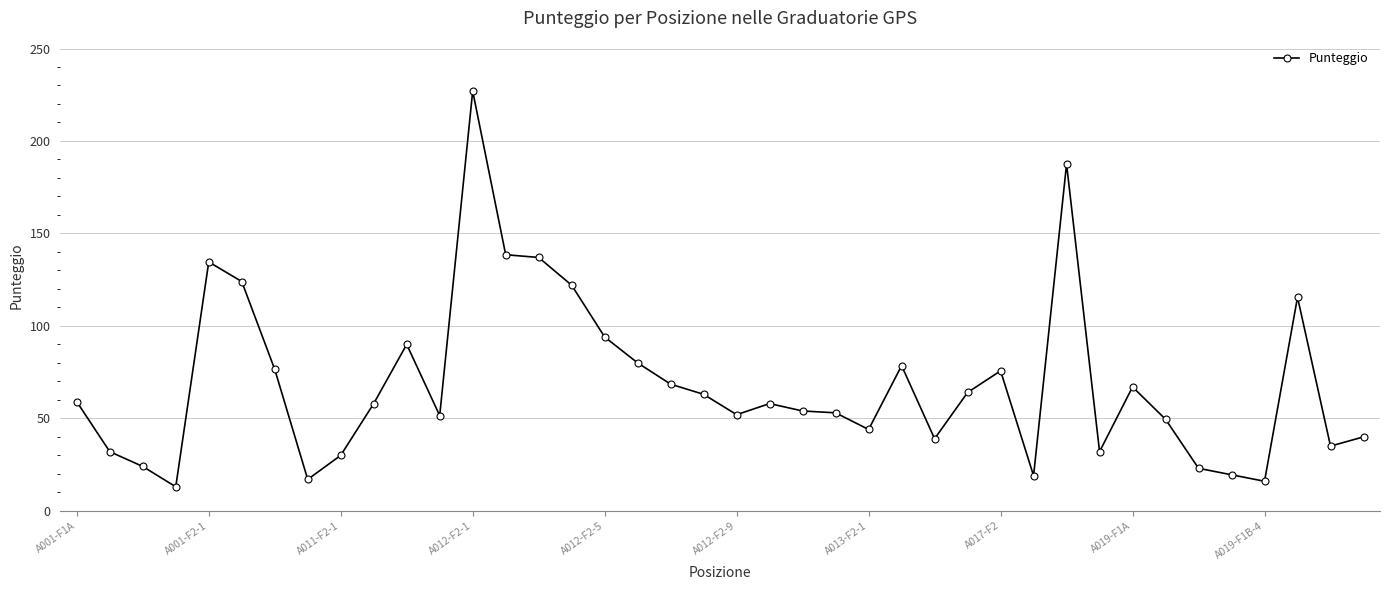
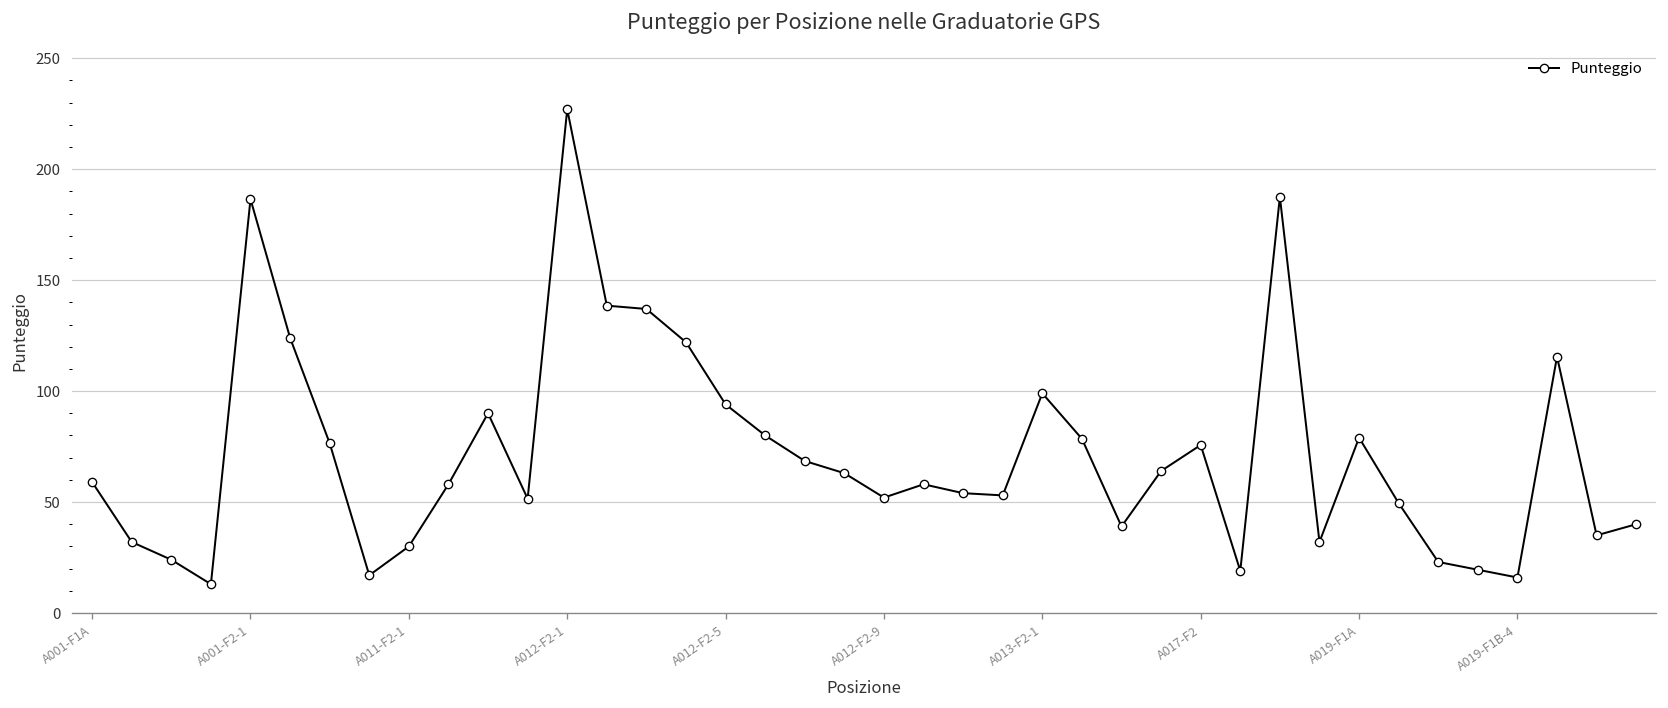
A001-F2-1: 135 -> 187
A013-F2-1: 44 -> 99
A019-F1A: 67 -> 79
